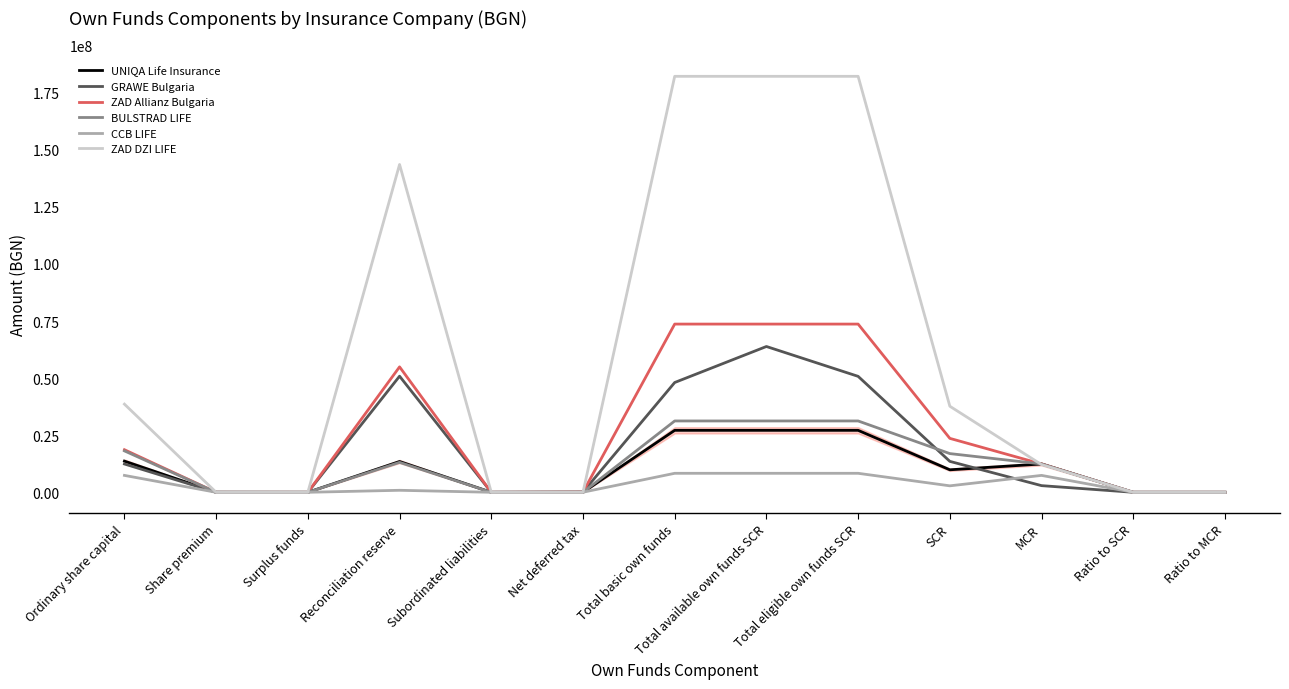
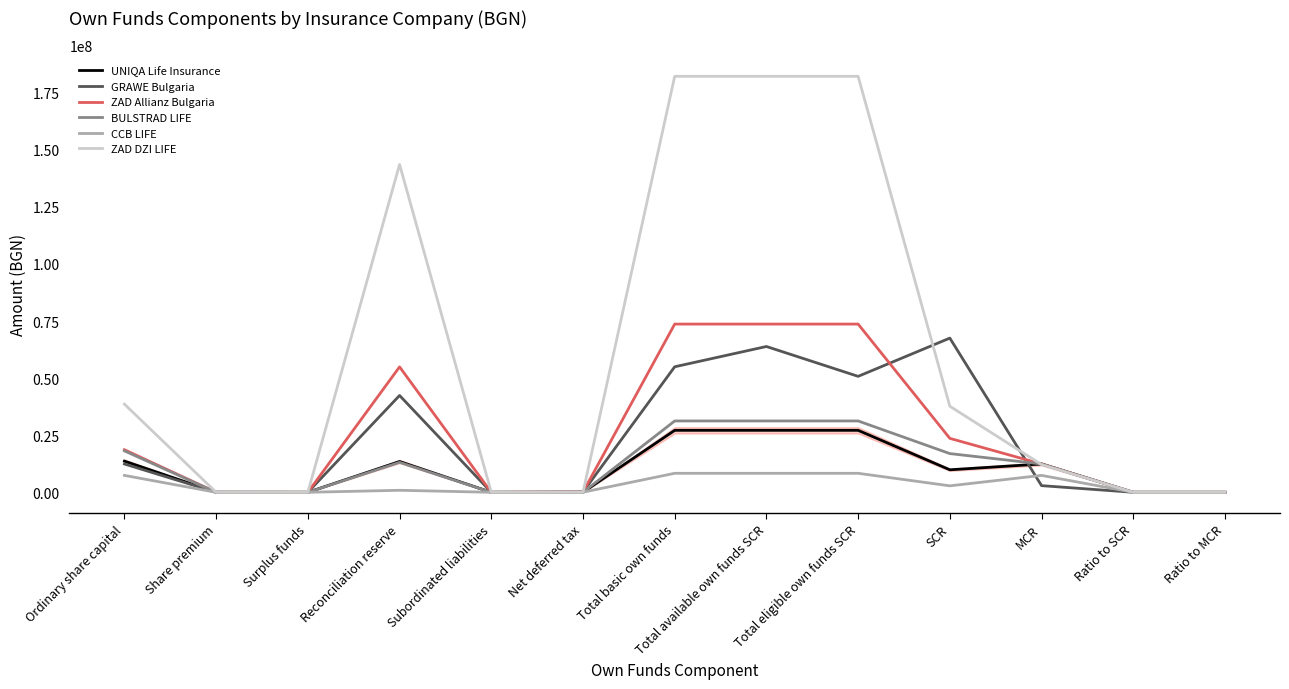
GRAWE Bulgaria, Reconciliation reserve: 51000000 -> 42000000
GRAWE Bulgaria, Total basic own funds: 48000000 -> 55000000
GRAWE Bulgaria, SCR: 14000000 -> 68000000
